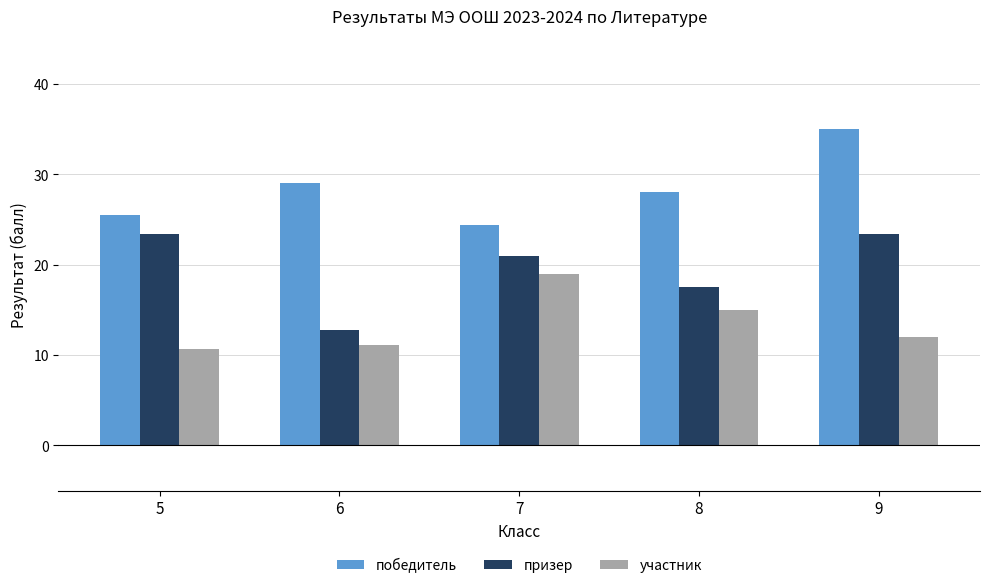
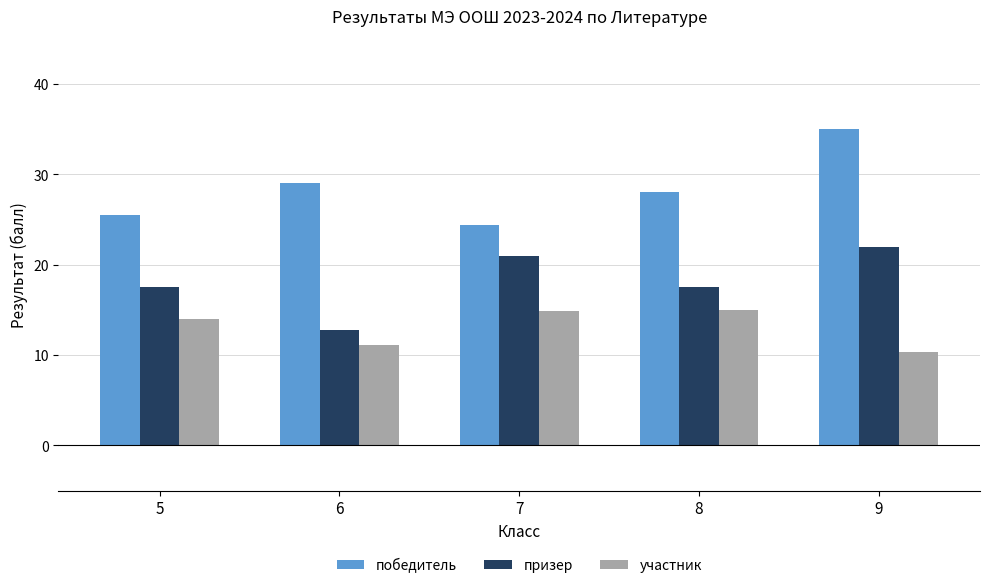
призер, 5: 23 -> 18
участник, 5: 11 -> 14
участник, 7: 19 -> 15
призер, 9: 23 -> 22
участник, 9: 12 -> 10
